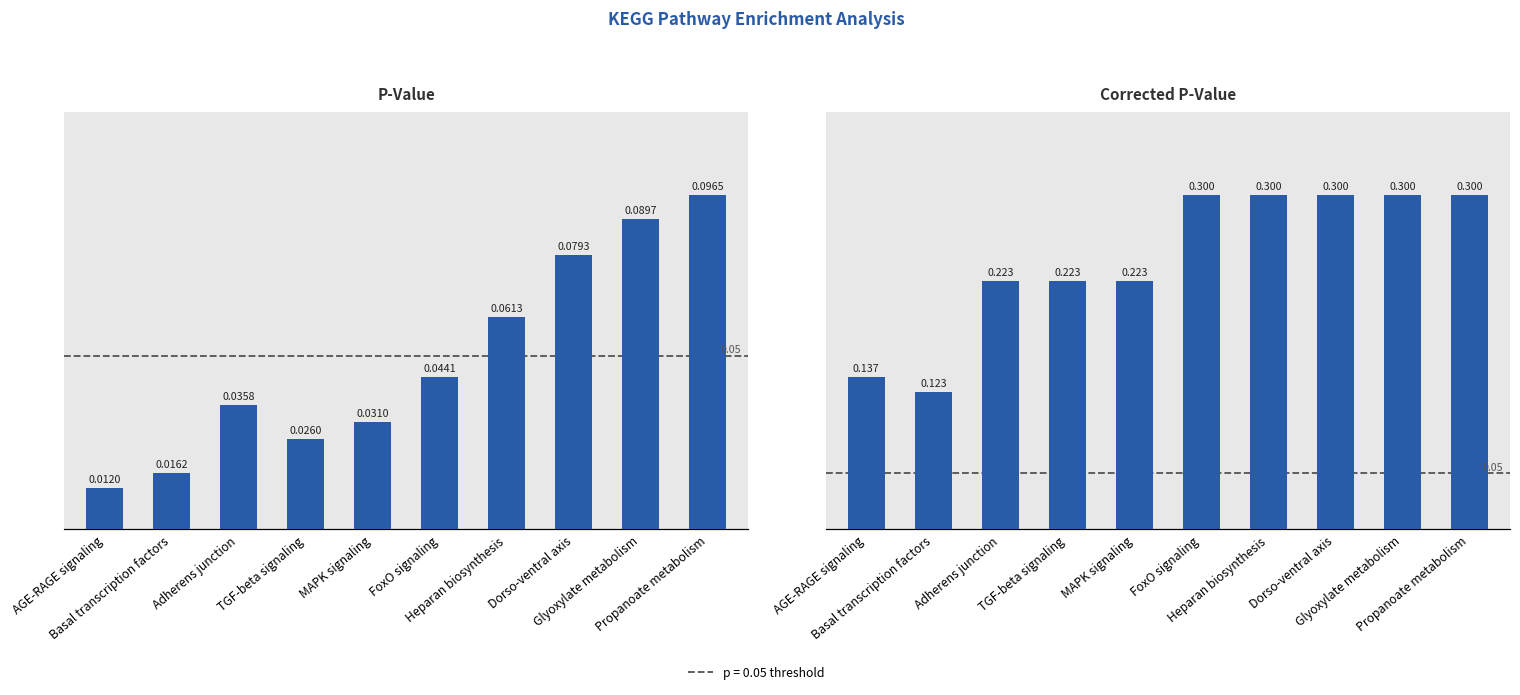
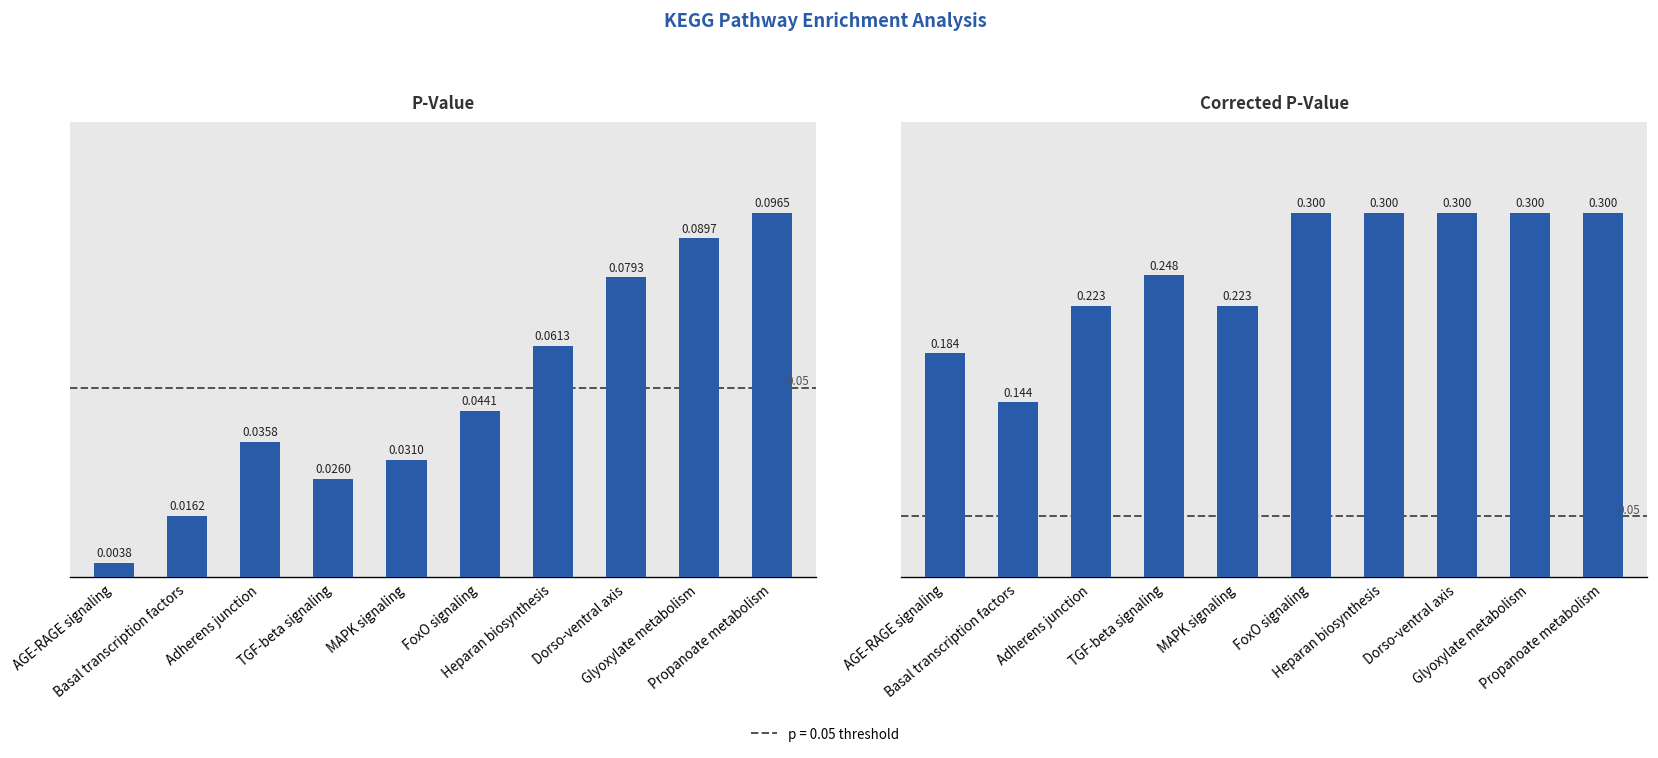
P-Value, AGE-RAGE signaling: 0.0120 -> 0.0038
Corrected P-Value, AGE-RAGE signaling: 0.137 -> 0.184
Corrected P-Value, Basal transcription factors: 0.123 -> 0.144
Corrected P-Value, TGF-beta signaling: 0.223 -> 0.248
